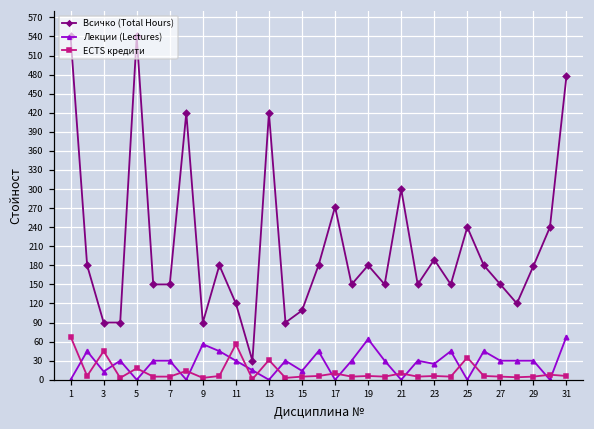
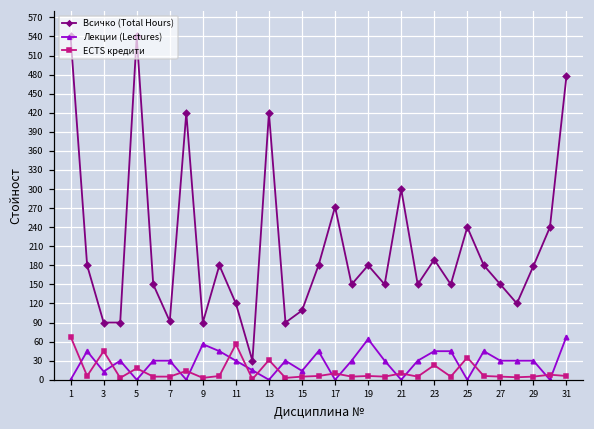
Всичко (Total Hours), 7: 150 -> 90
Лекции (Lectures), 23: 30 -> 50
ECTS кредити, 23: 10 -> 20
